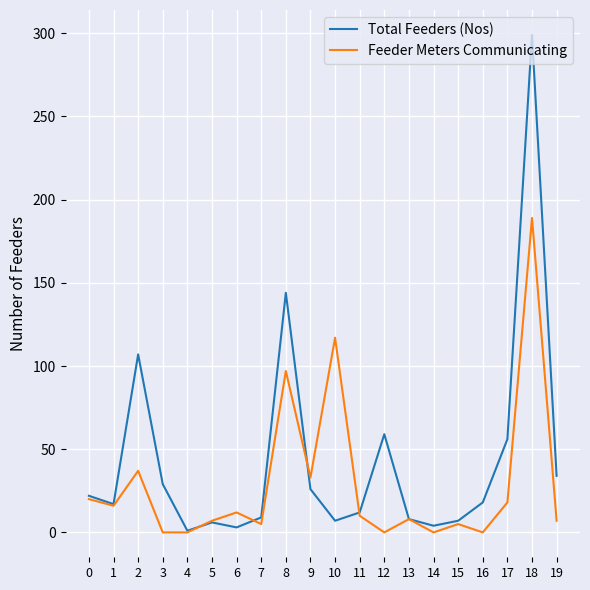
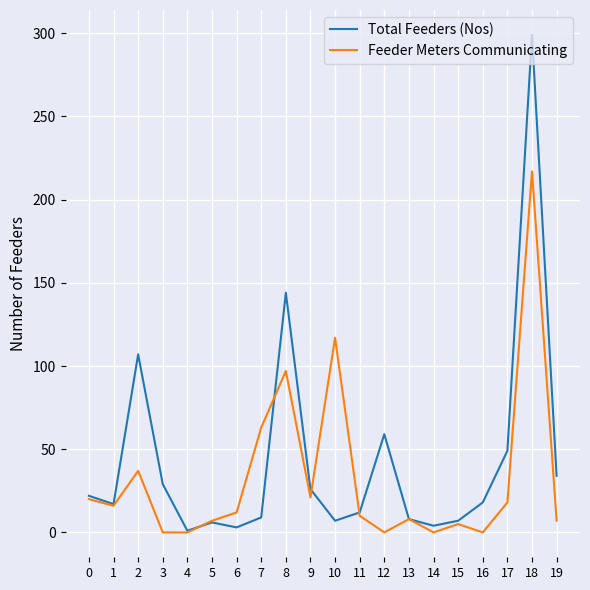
Feeder Meters Communicating, 7: 5 -> 63
Feeder Meters Communicating, 9: 33 -> 21
Total Feeders (Nos), 17: 56 -> 49
Feeder Meters Communicating, 18: 189 -> 217
